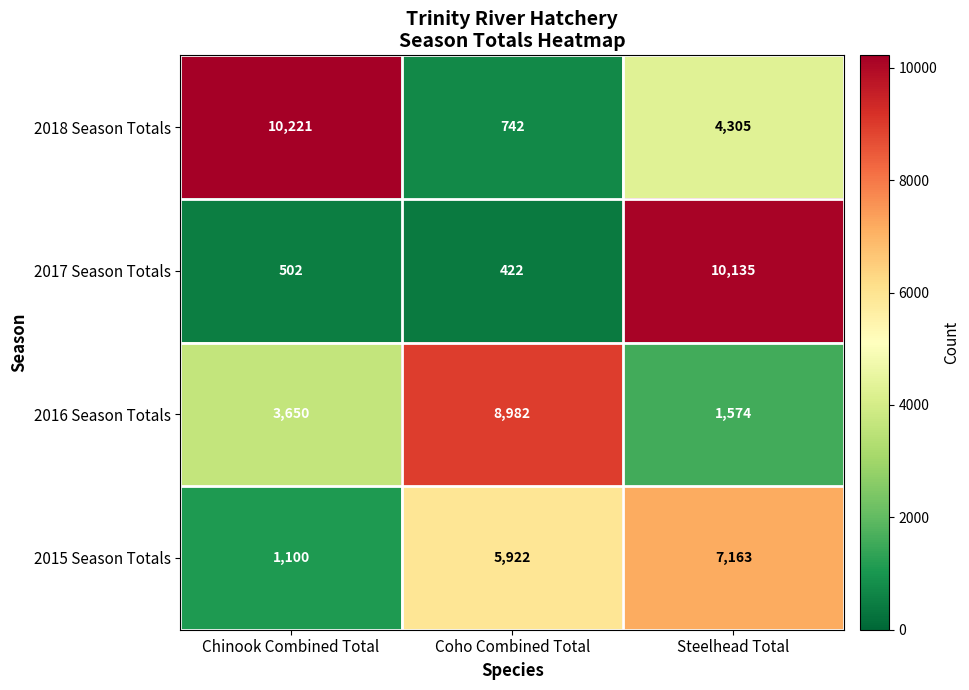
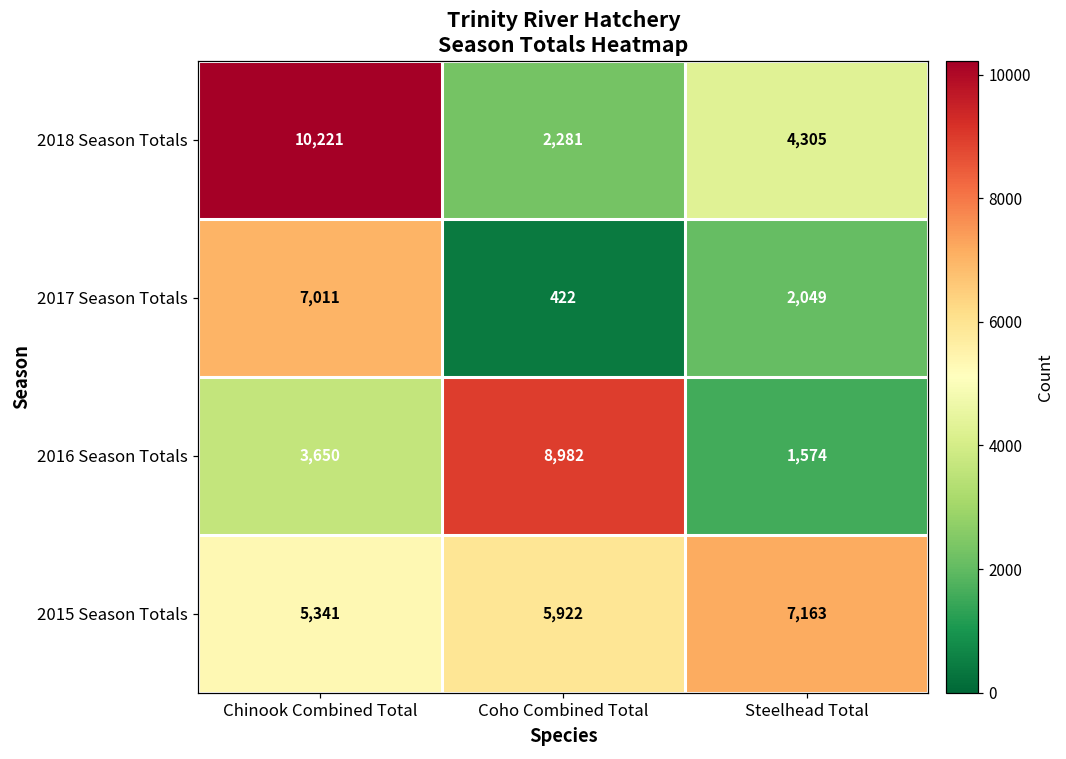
2018 Season Totals, Coho Combined Total: 742 -> 2,281
2017 Season Totals, Chinook Combined Total: 502 -> 7,011
2017 Season Totals, Steelhead Total: 10,135 -> 2,049
2015 Season Totals, Chinook Combined Total: 1,100 -> 5,341
